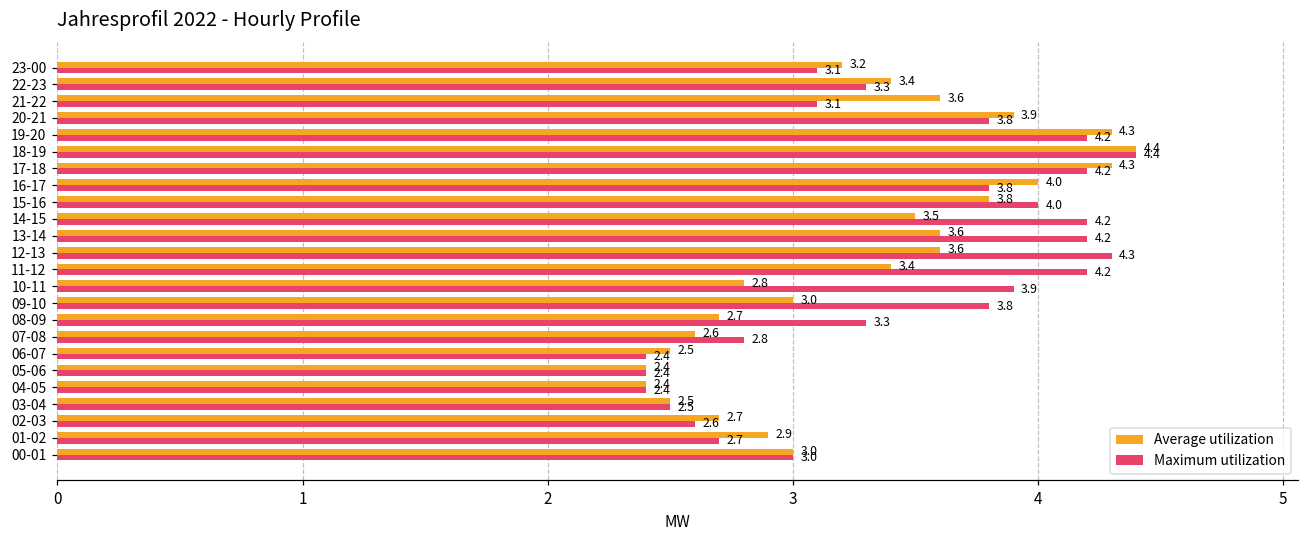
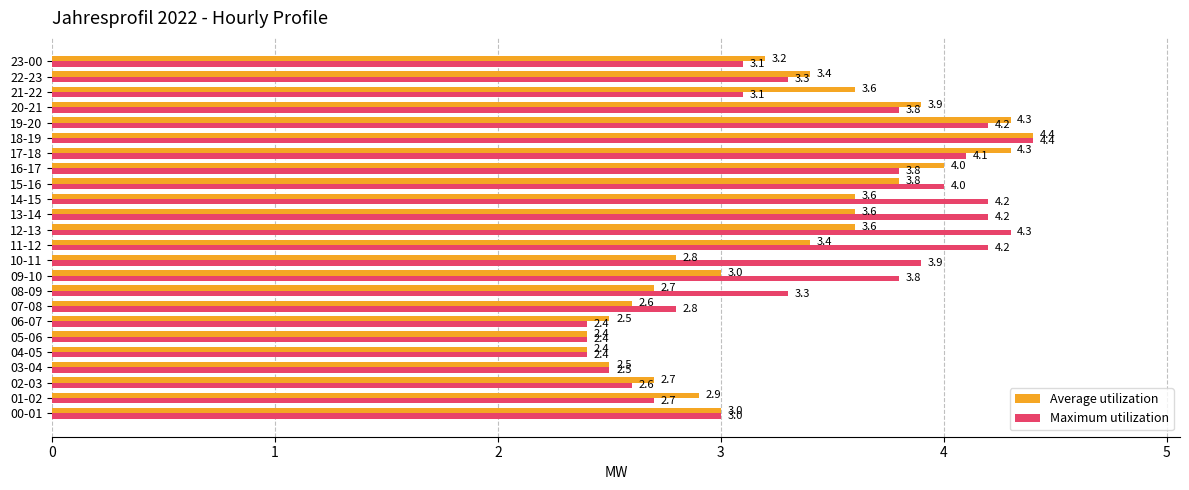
Maximum utilization, 17-18: 4.2 -> 4.1
Average utilization, 14-15: 3.5 -> 3.6
